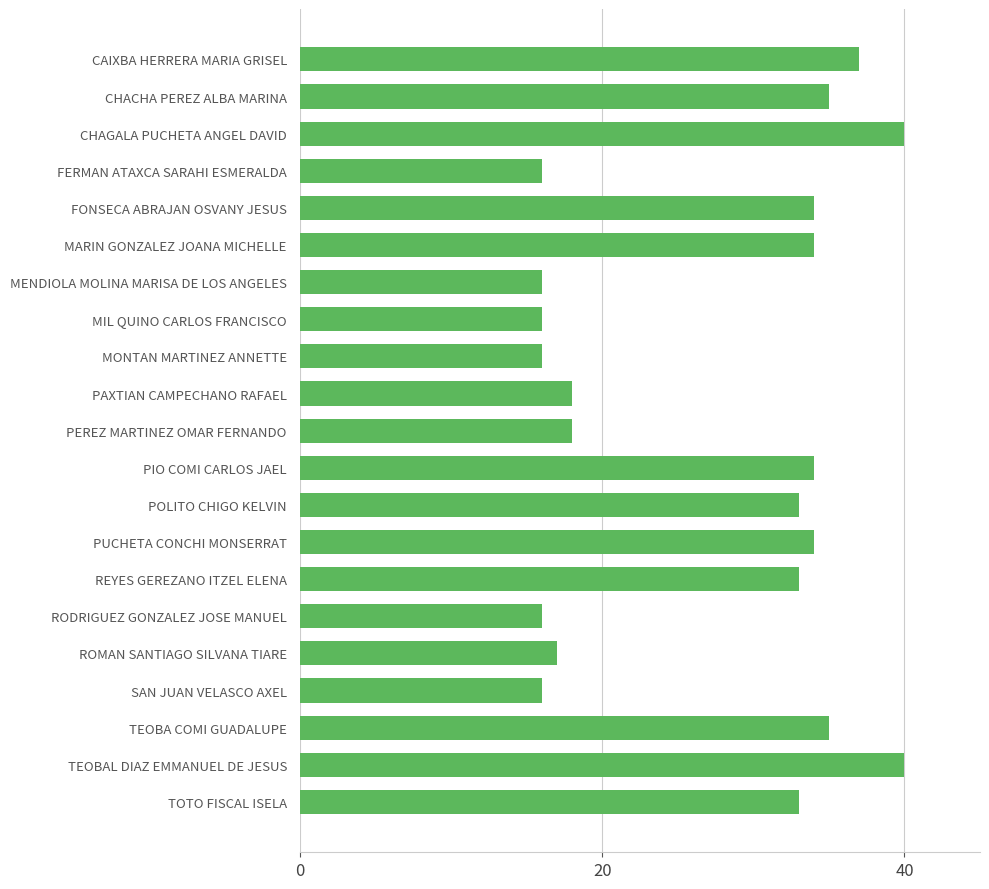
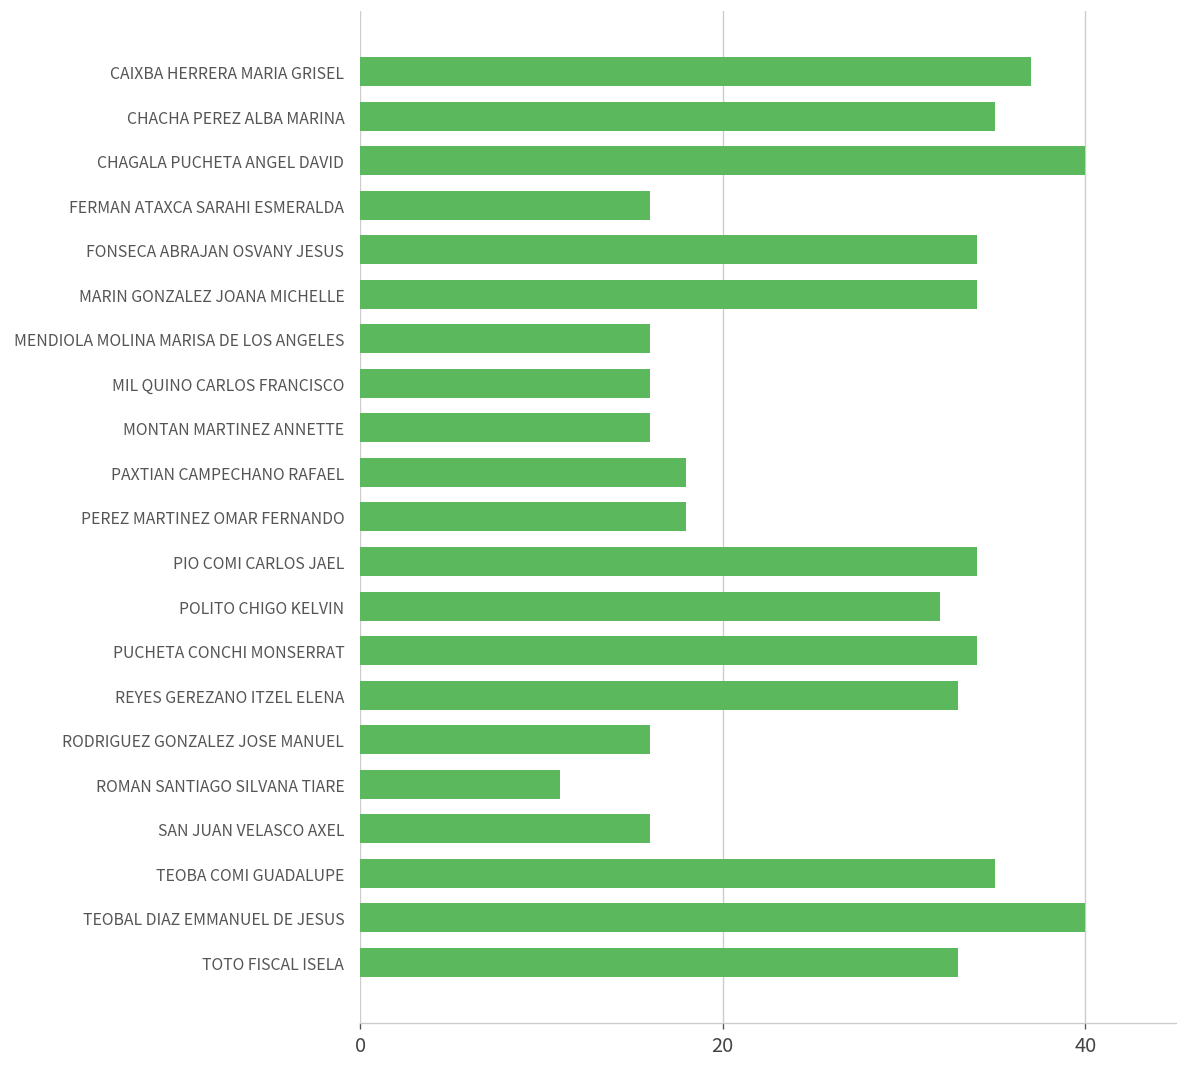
POLITO CHIGO KELVIN: 33 -> 32
ROMAN SANTIAGO SILVANA TIARE: 17 -> 11
